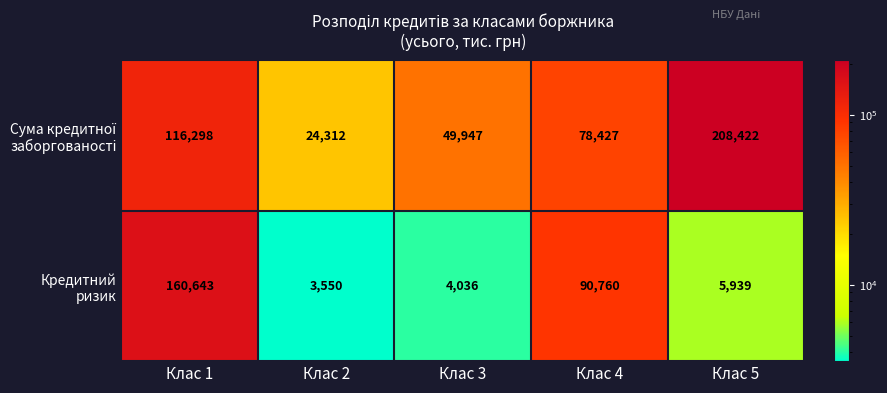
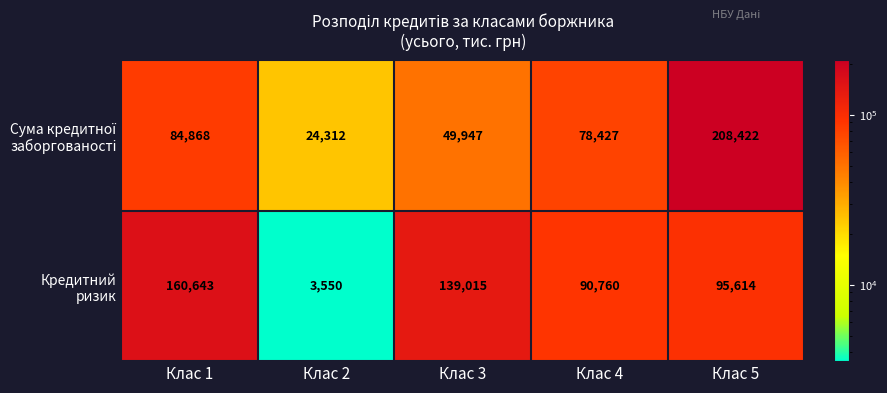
Сума кредитної заборгованості, Клас 1: 116,298 -> 84,868
Кредитний ризик, Клас 3: 4,036 -> 139,015
Кредитний ризик, Клас 5: 5,939 -> 95,614
